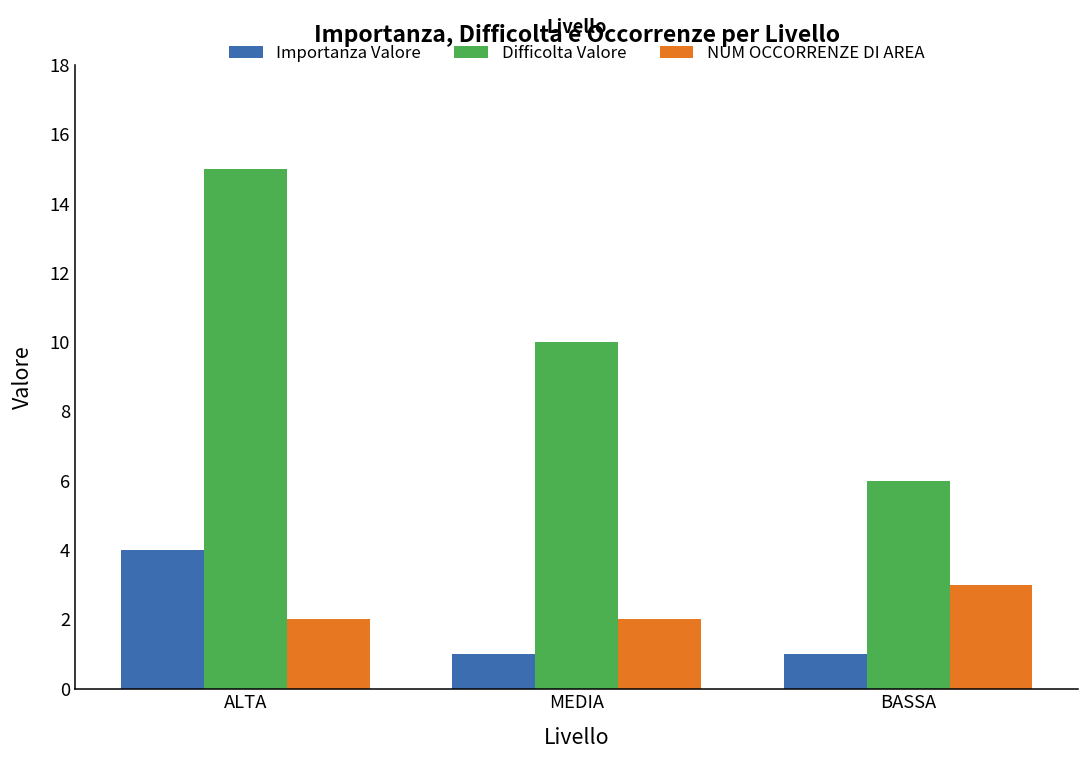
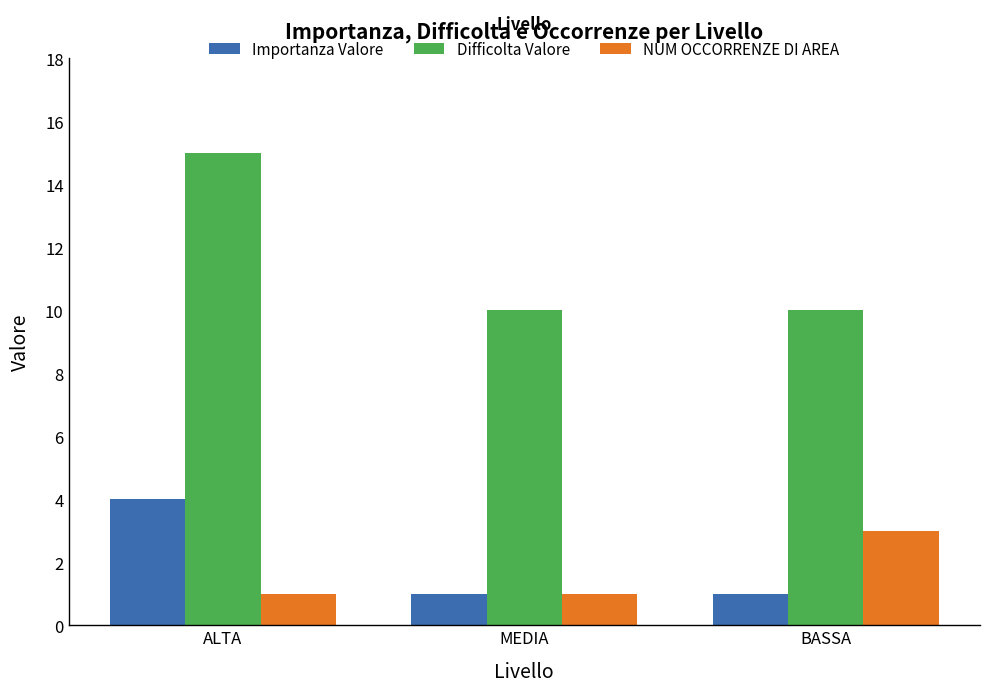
NUM OCCORRENZE DI AREA, ALTA: 2 -> 1
NUM OCCORRENZE DI AREA, MEDIA: 2 -> 1
Difficolta Valore, BASSA: 6 -> 10
